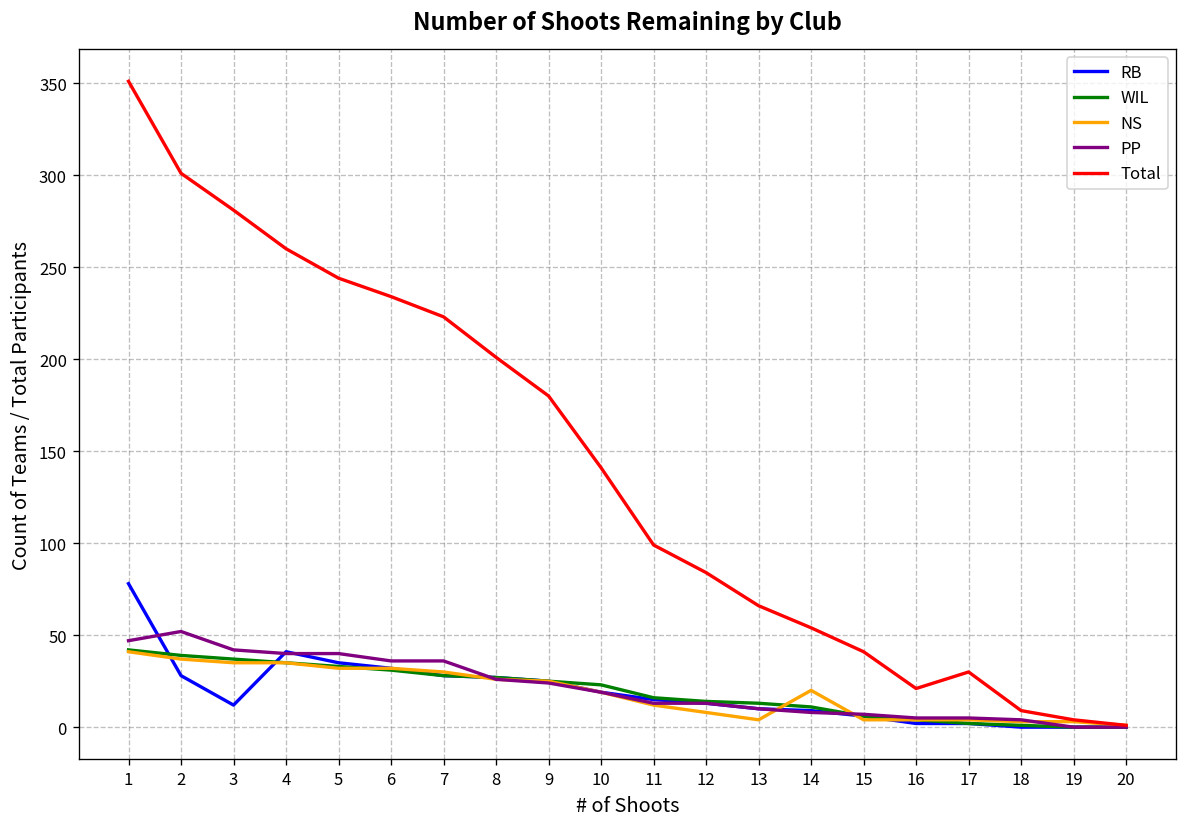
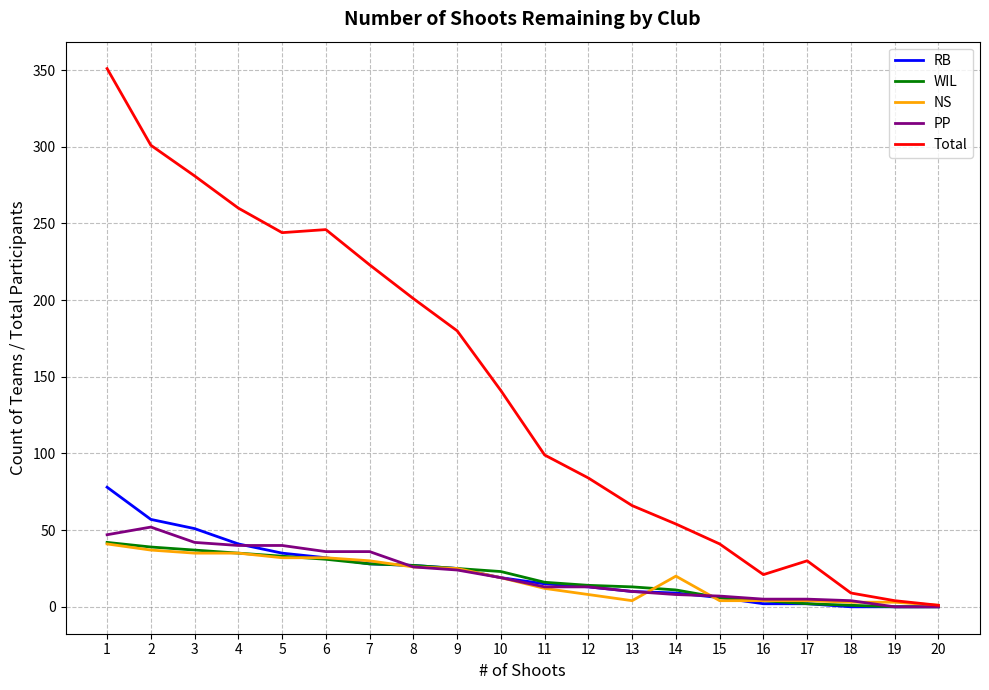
RB, 2: 28 -> 57
RB, 3: 12 -> 51
Total, 6: 234 -> 246
